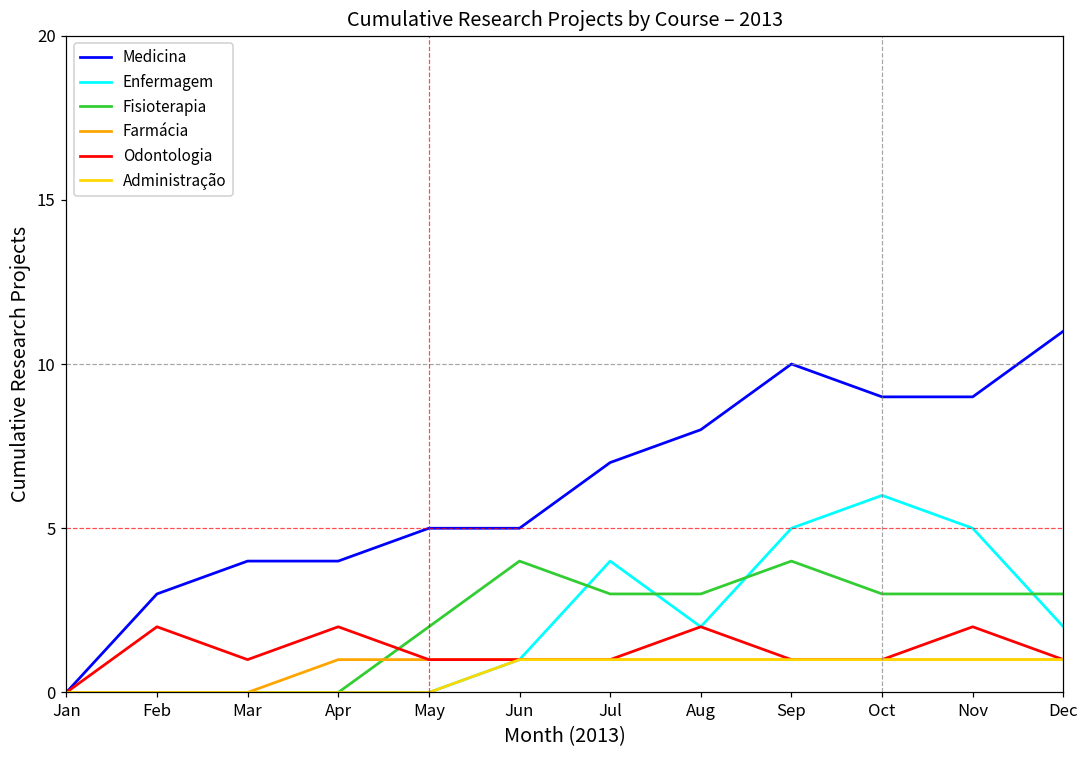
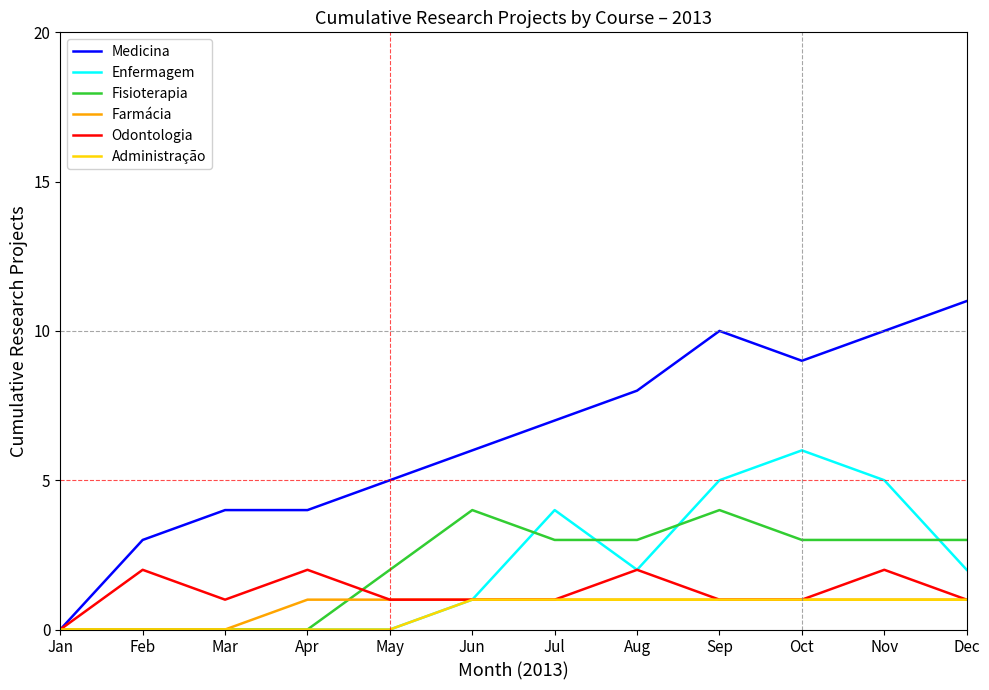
Medicina, Jun: 5 -> 6
Medicina, Nov: 9 -> 10
